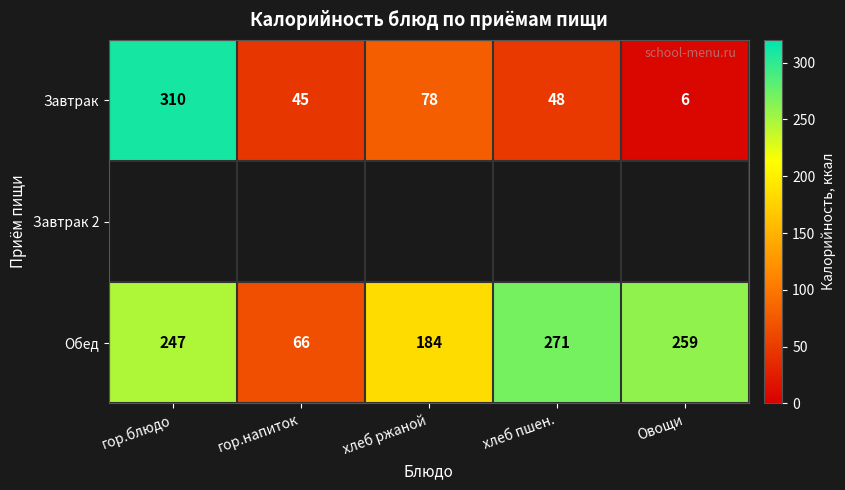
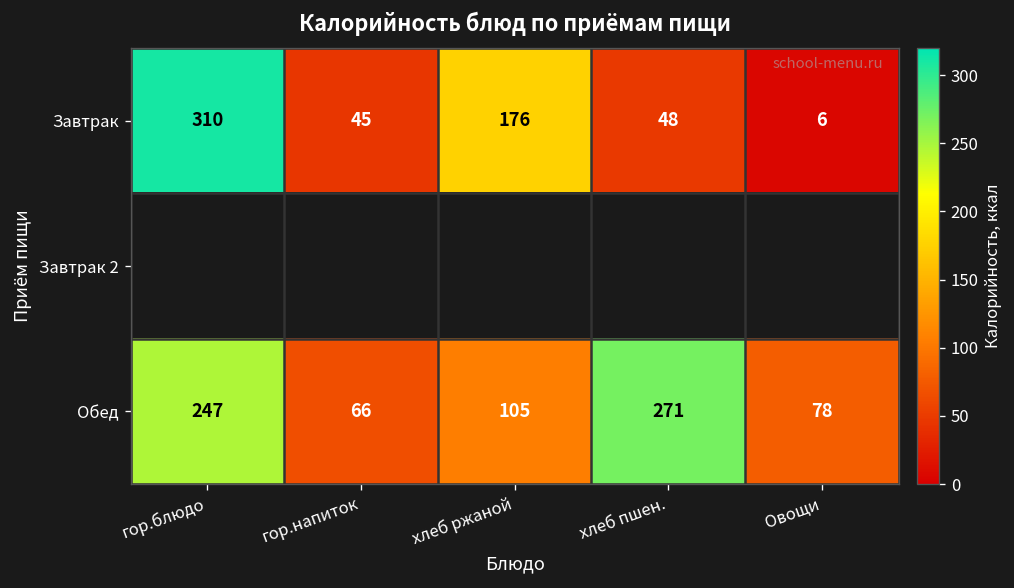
Завтрак, хлеб ржаной: 78 -> 176
Обед, хлеб ржаной: 184 -> 105
Обед, Овощи: 259 -> 78
